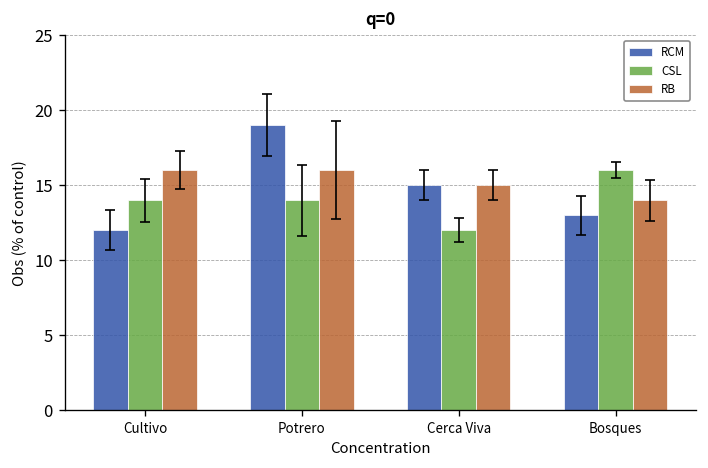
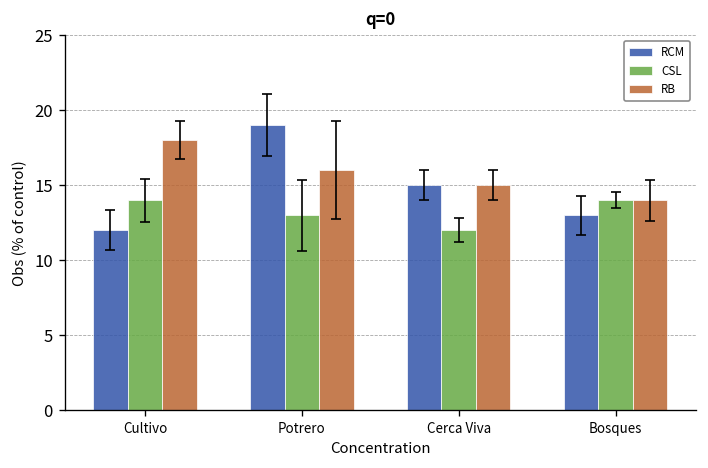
RB, Cultivo: 16 -> 18
CSL, Potrero: 14 -> 13
CSL, Bosques: 16 -> 14
